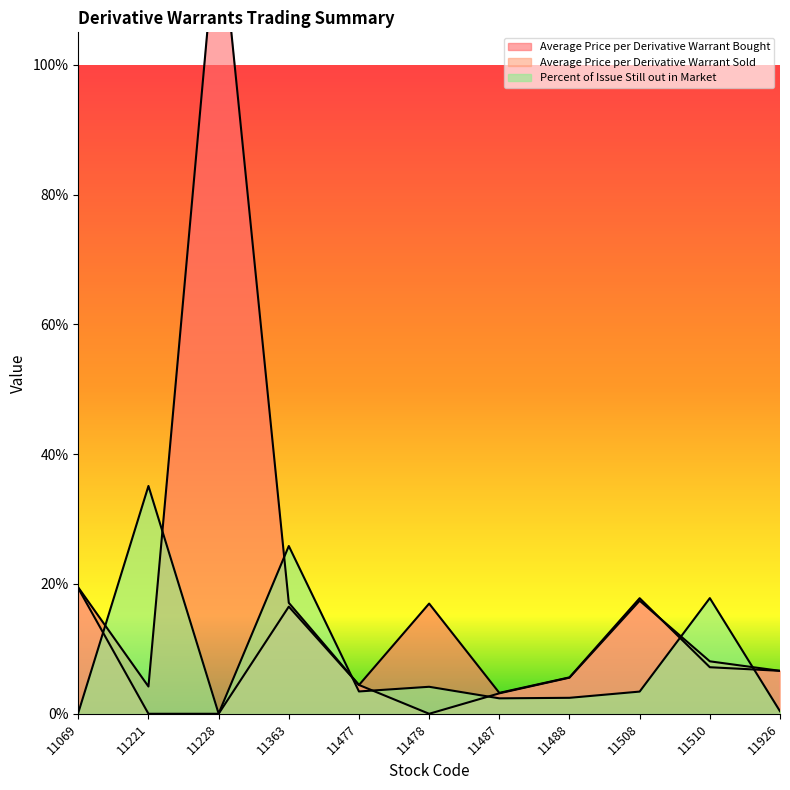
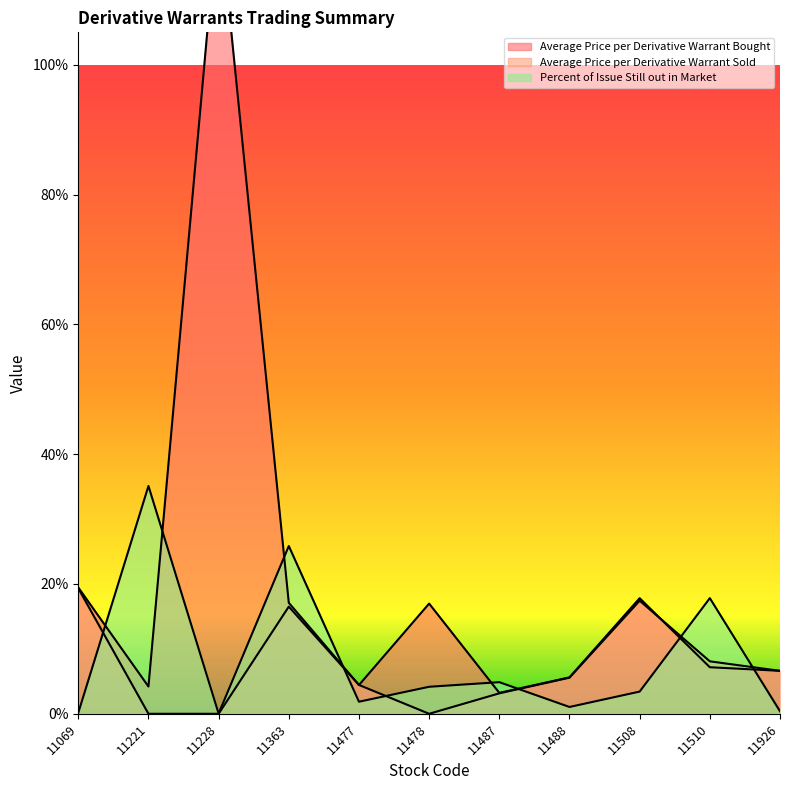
Percent of Issue Still out in Market, 11477: 3% -> 2%
Percent of Issue Still out in Market, 11487: 2% -> 5%
Percent of Issue Still out in Market, 11488: 2% -> 1%
